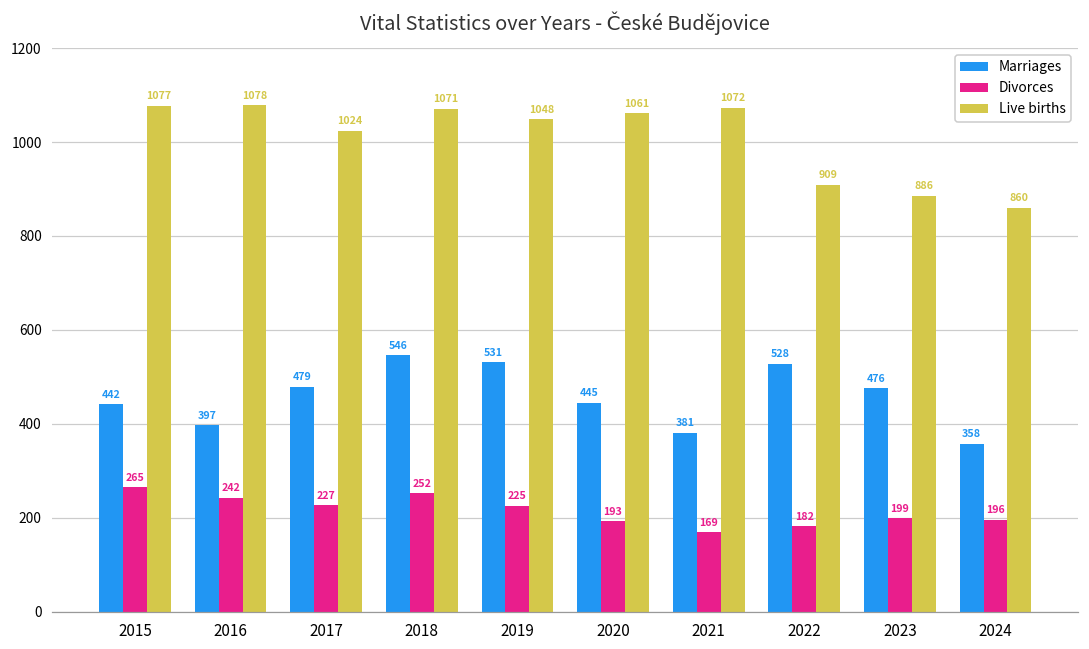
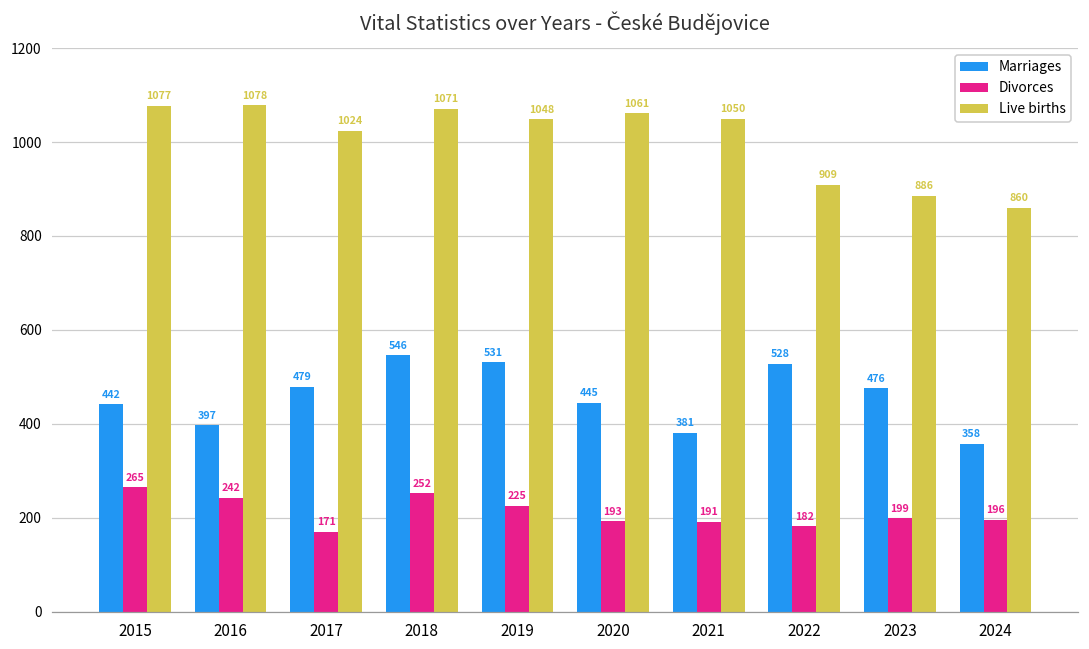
Divorces, 2017: 227 -> 171
Divorces, 2021: 169 -> 191
Live births, 2021: 1072 -> 1050
